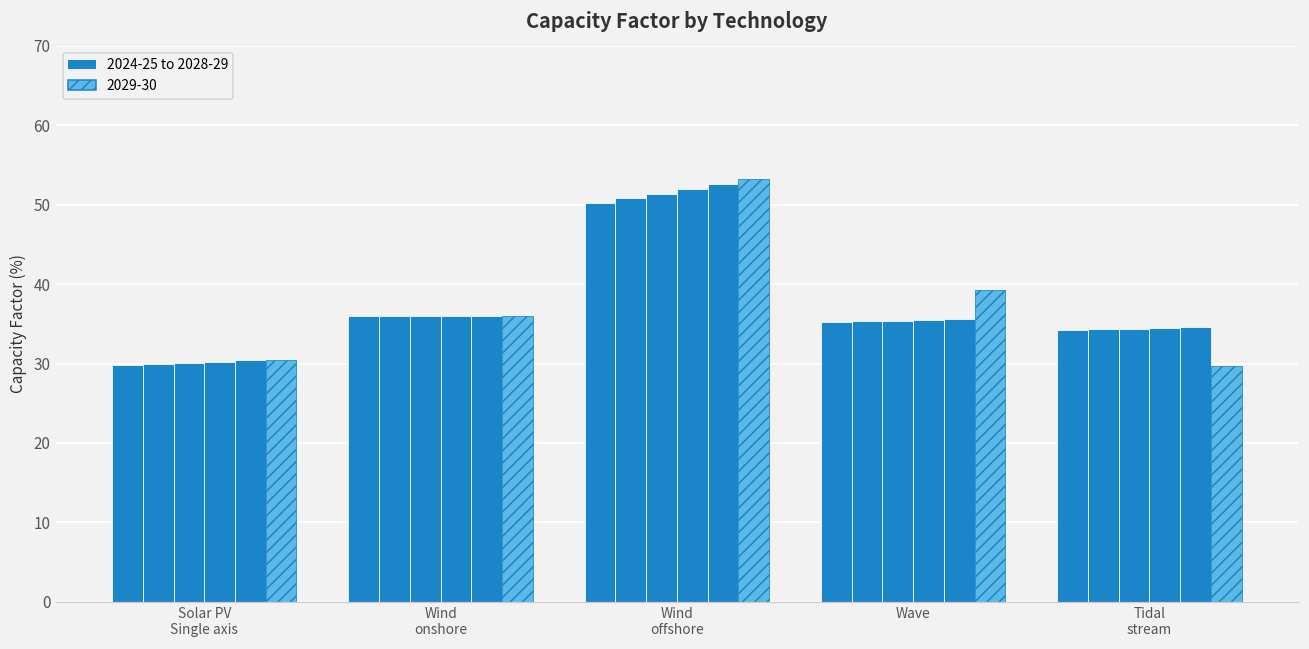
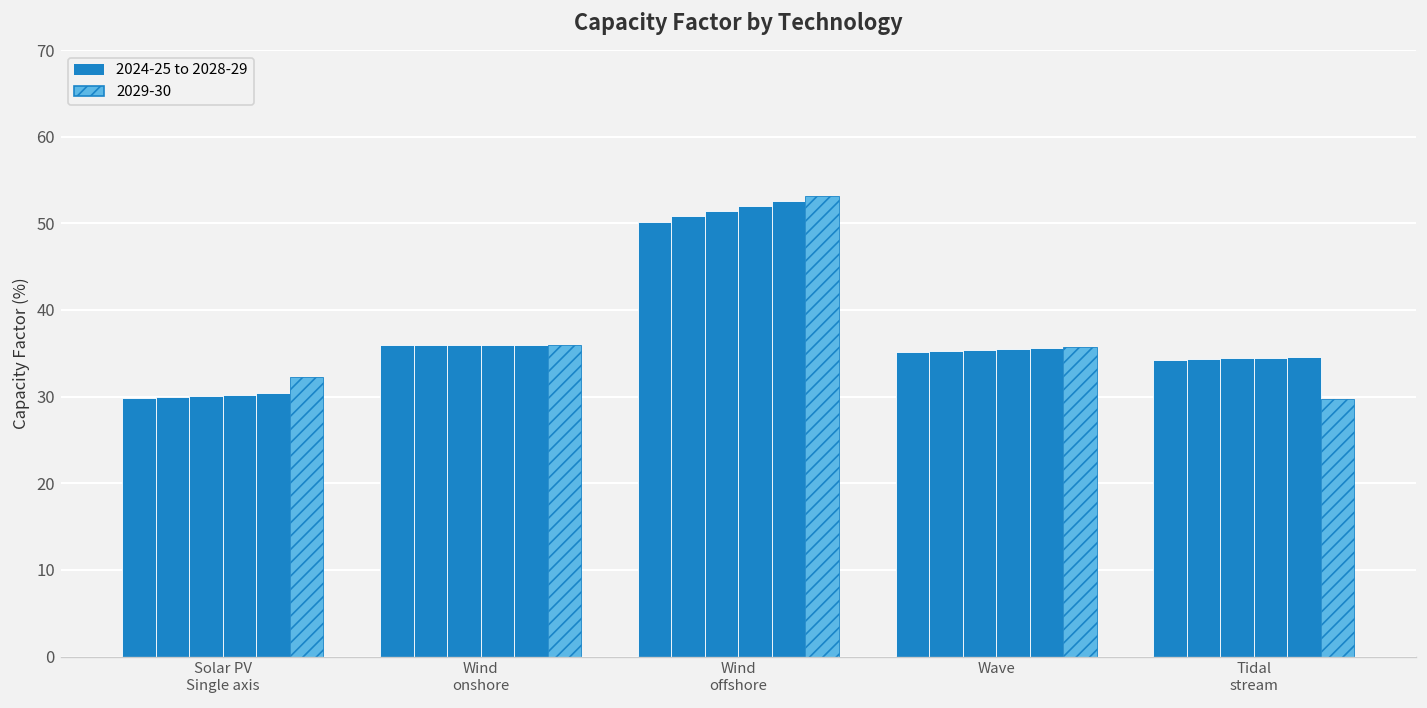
2029-30, Solar PV Single axis: 31 -> 32
2029-30, Wave: 39 -> 36
